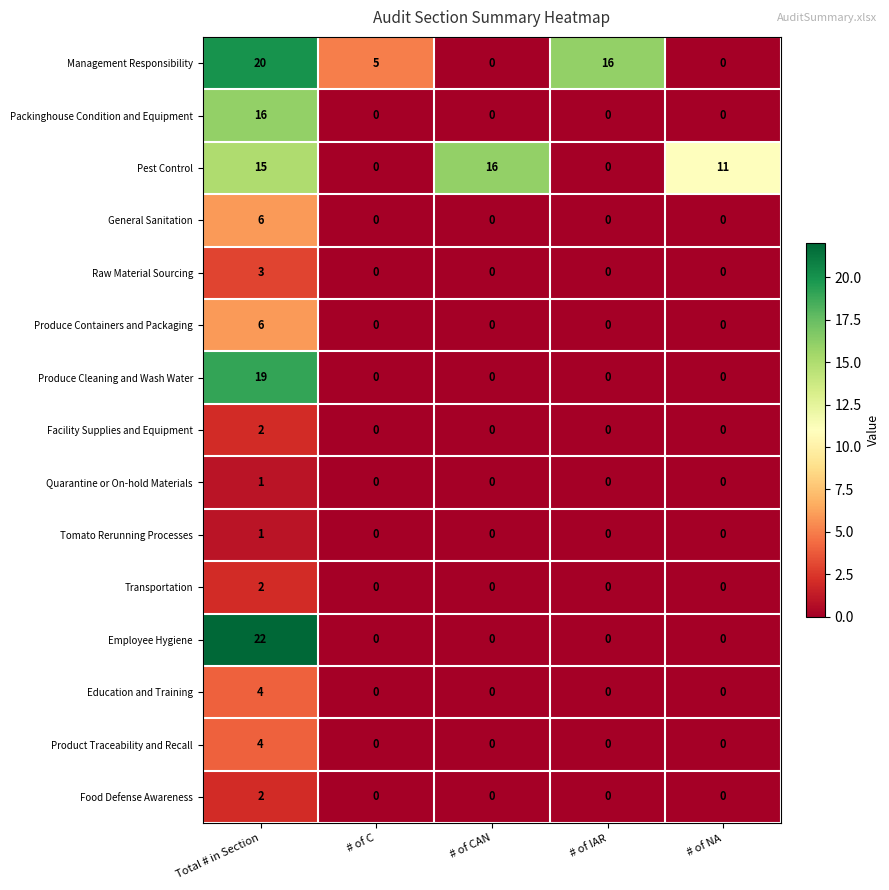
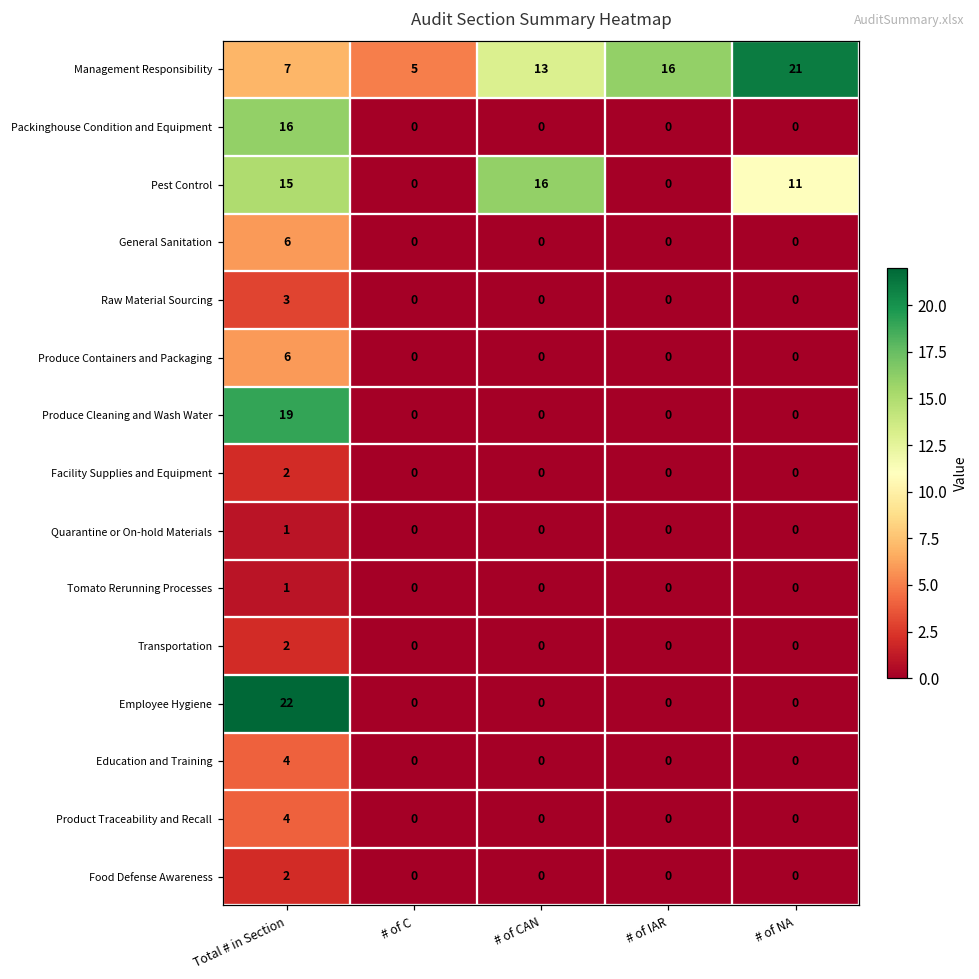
Management Responsibility, Total # in Section: 20 -> 7
Management Responsibility, # of CAN: 0 -> 13
Management Responsibility, # of NA: 0 -> 21
